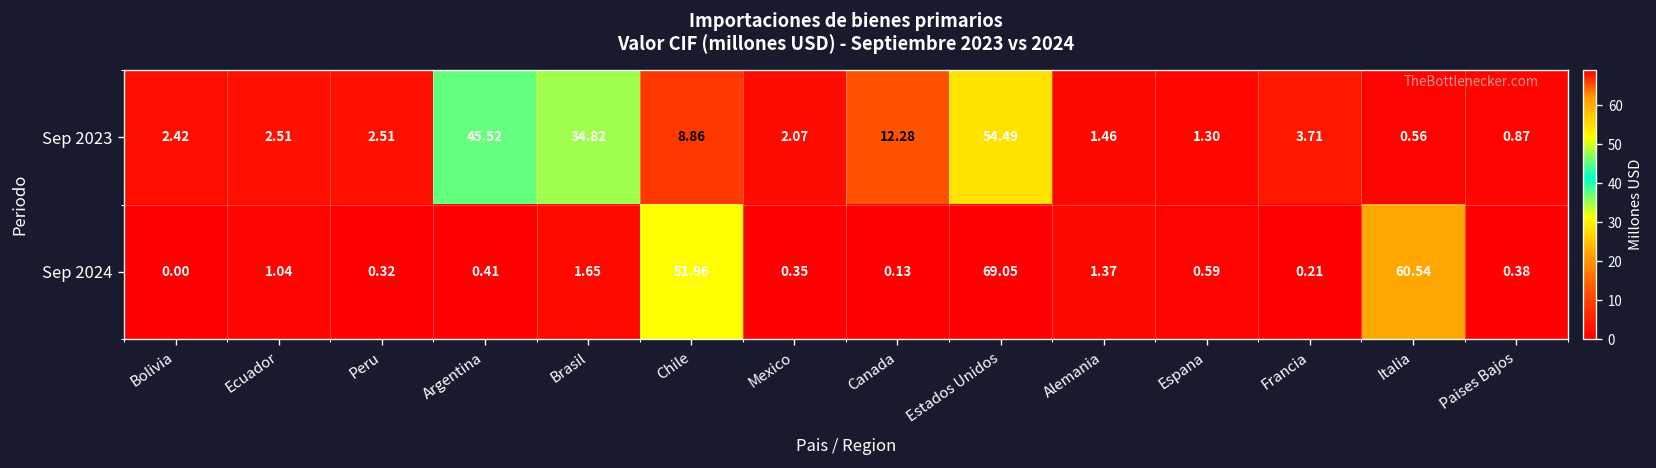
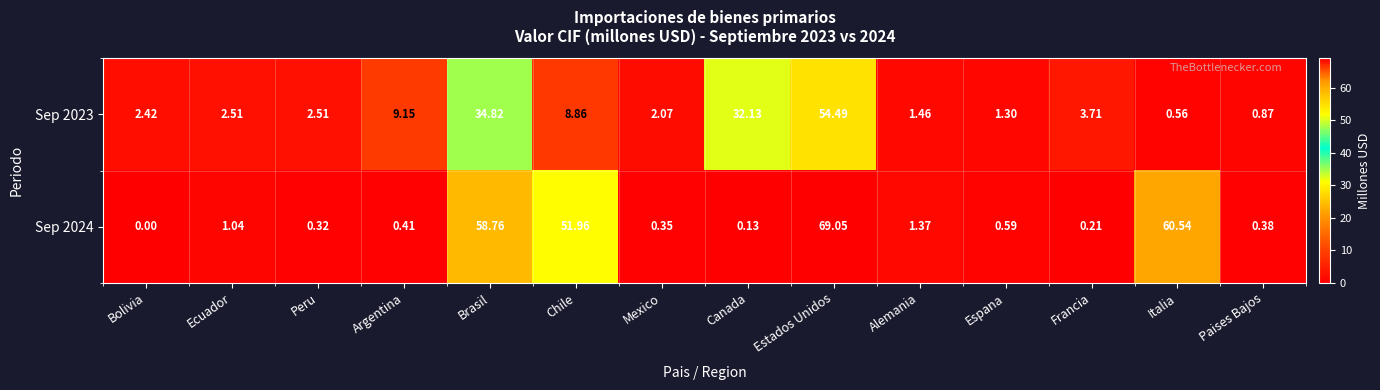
Sep 2023, Argentina: 45.52 -> 9.15
Sep 2023, Canada: 12.28 -> 32.13
Sep 2024, Brasil: 1.65 -> 58.76
